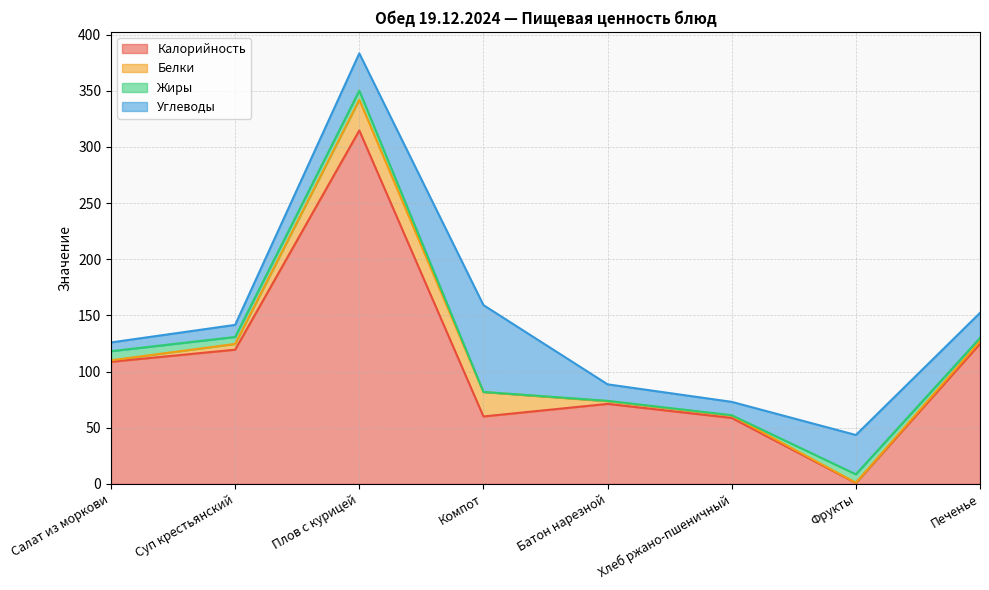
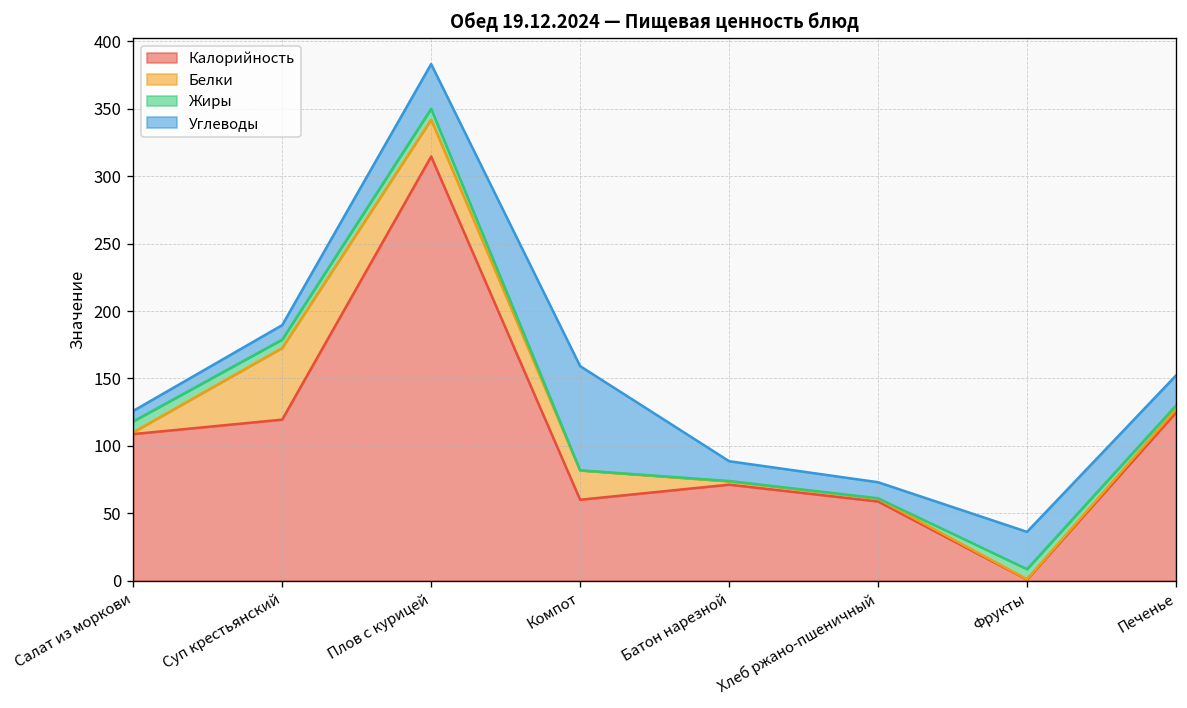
Белки, Суп крестьянский: 5 -> 53
Углеводы, Фрукты: 35 -> 28
